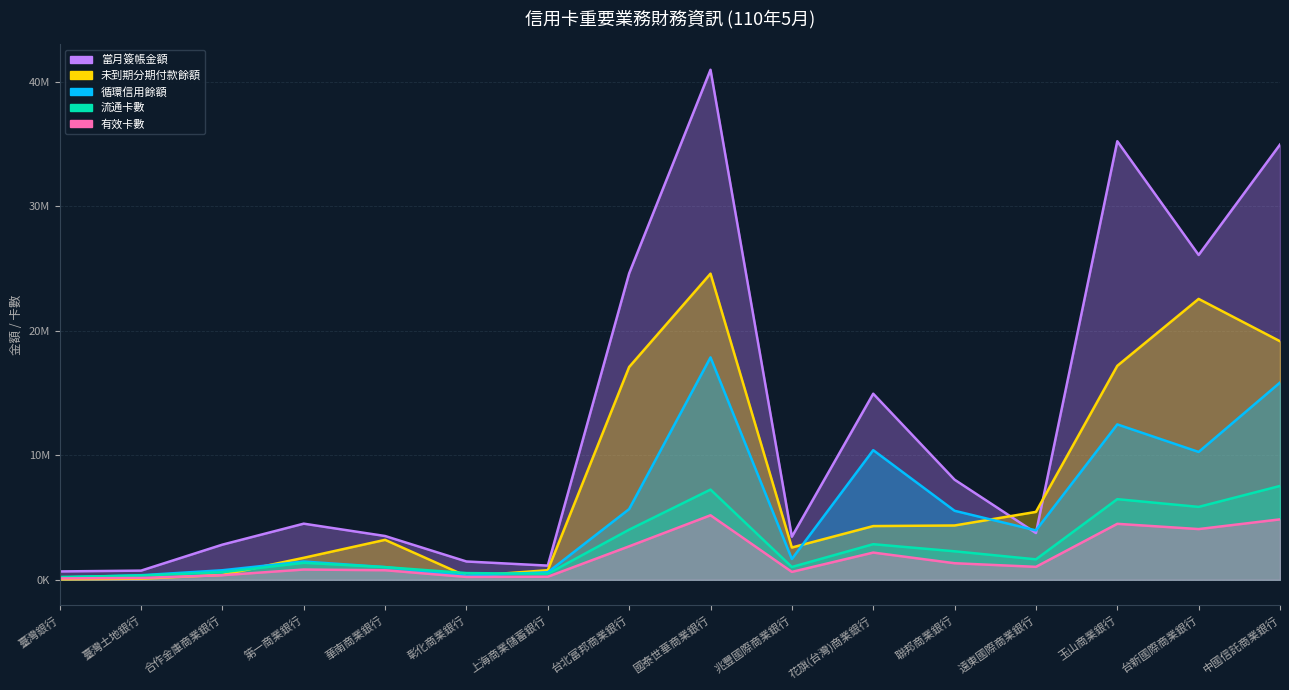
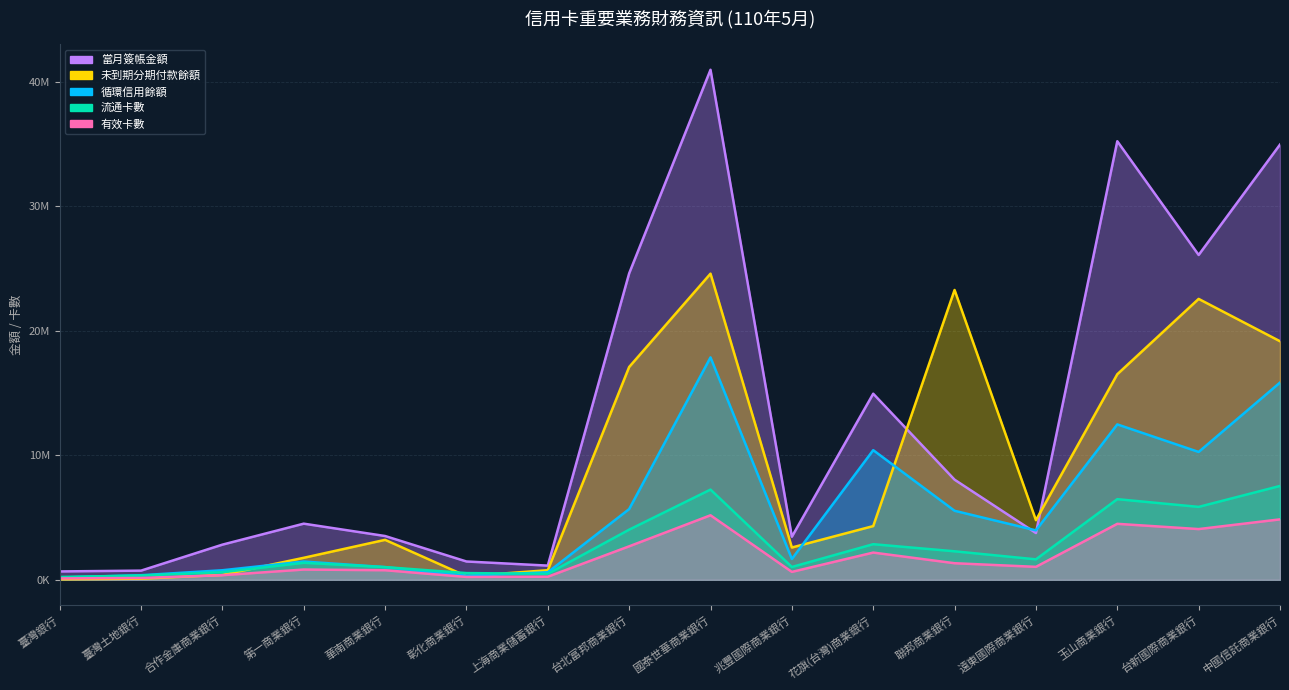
未到期分期付款餘額, 聯邦商業銀行: 4400000 -> 23300000
未到期分期付款餘額, 遠東國際商業銀行: 5500000 -> 4800000
未到期分期付款餘額, 玉山商業銀行: 17200000 -> 16500000
